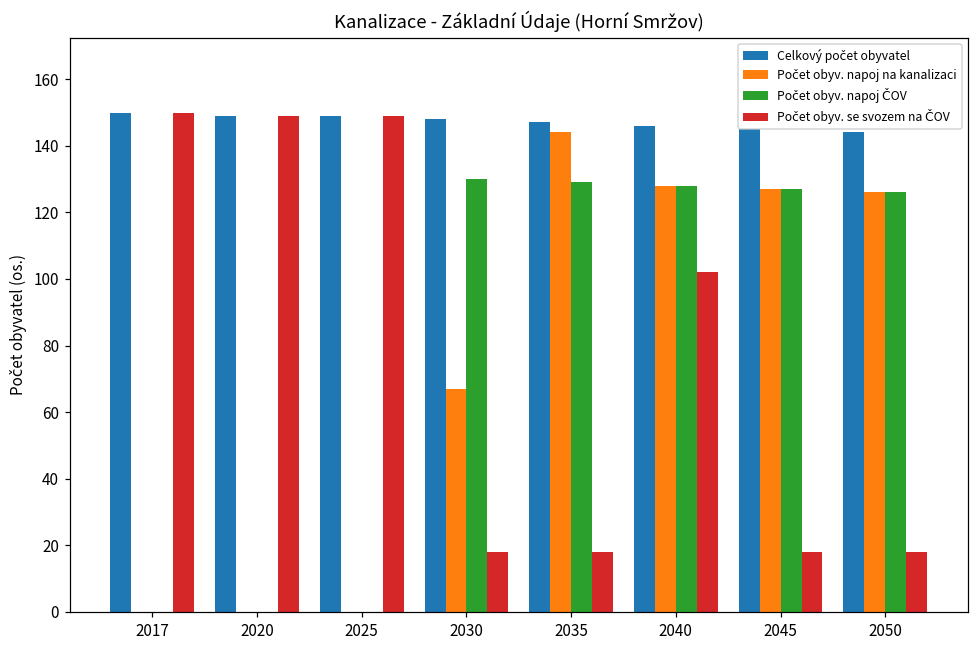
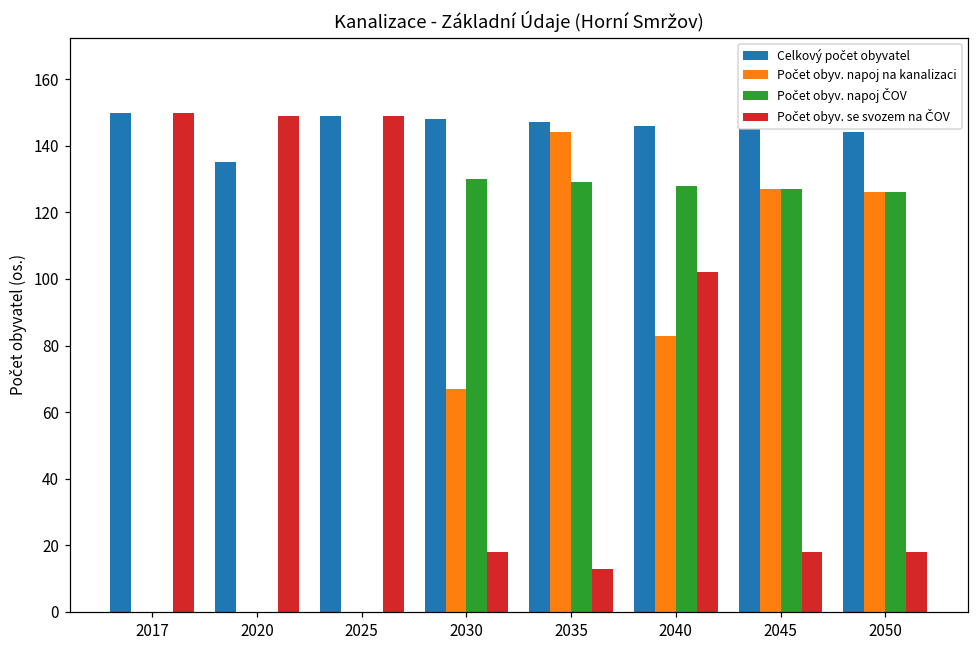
Celkový počet obyvatel, 2020: 149 -> 135
Počet obyv. se svozem na ČOV, 2035: 18 -> 13
Počet obyv. napoj na kanalizaci, 2040: 128 -> 83
